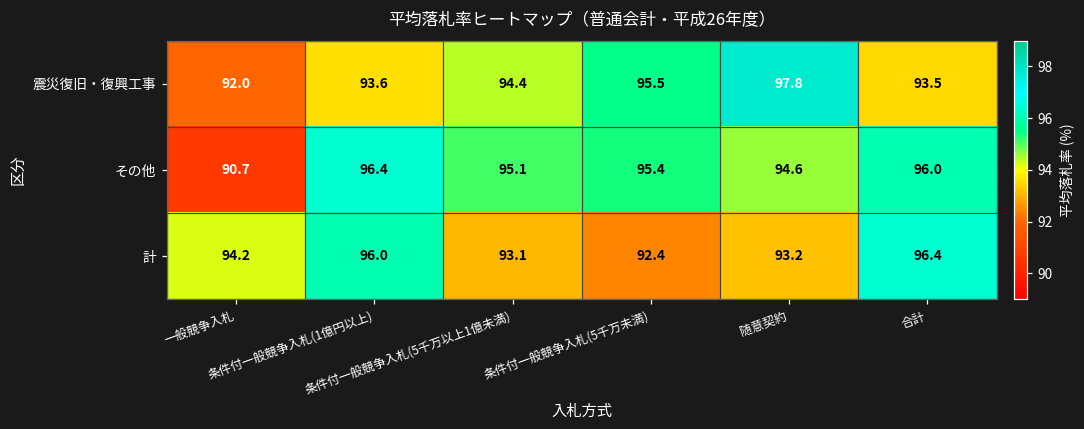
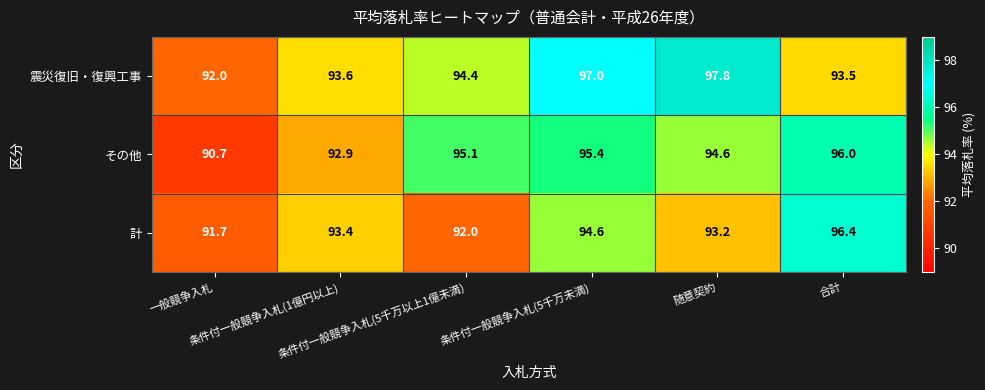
震災復旧・復興工事, 条件付一般競争入札(5千万未満): 95.5 -> 97.0
その他, 条件付一般競争入札(1億円以上): 96.4 -> 92.9
計, 一般競争入札: 94.2 -> 91.7
計, 条件付一般競争入札(1億円以上): 96.0 -> 93.4
計, 条件付一般競争入札(5千万以上1億未満): 93.1 -> 92.0
計, 条件付一般競争入札(5千万未満): 92.4 -> 94.6
